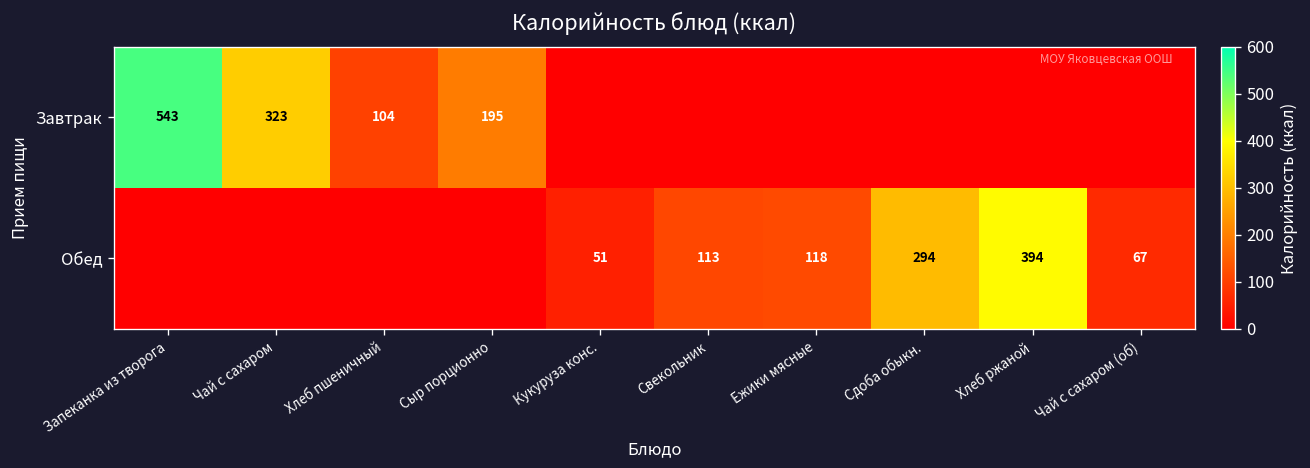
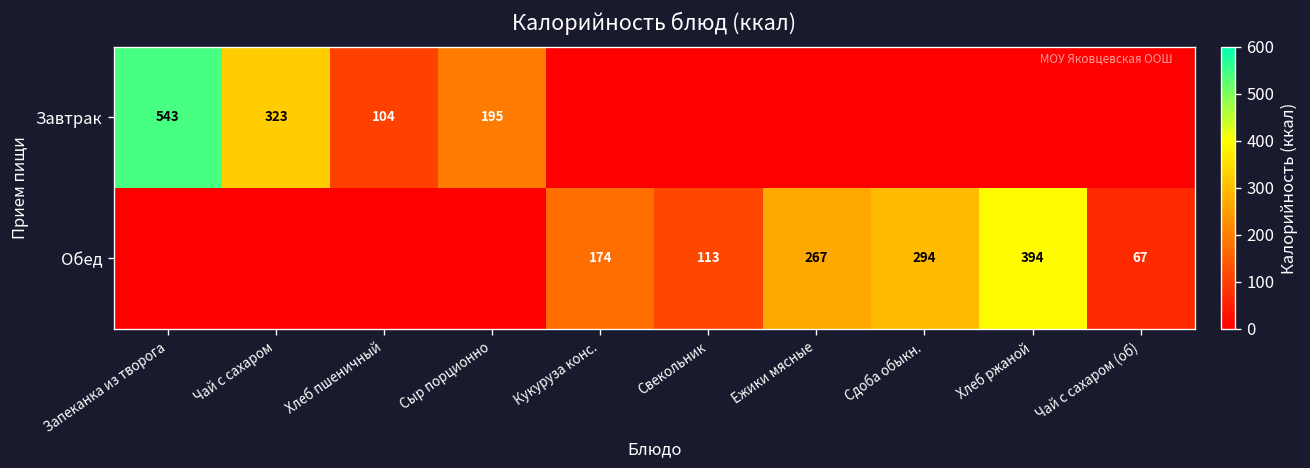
Обед, Кукуруза конс.: 51 -> 174
Обед, Ежики мясные: 118 -> 267
